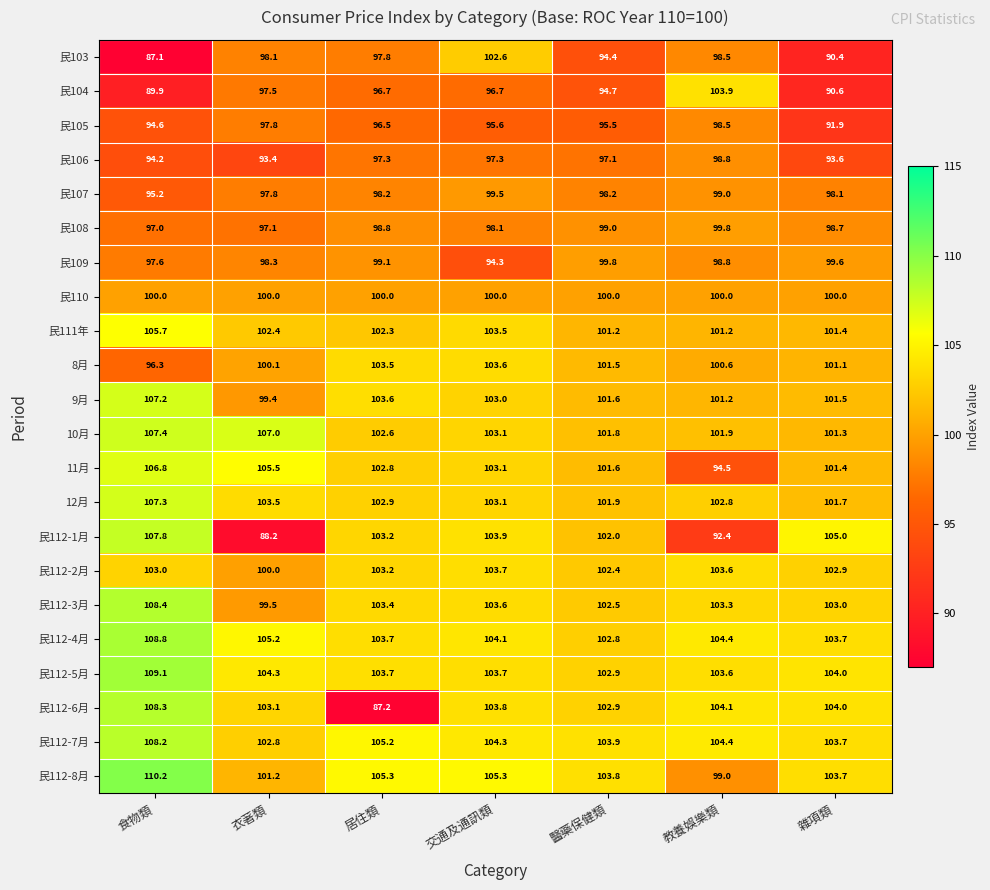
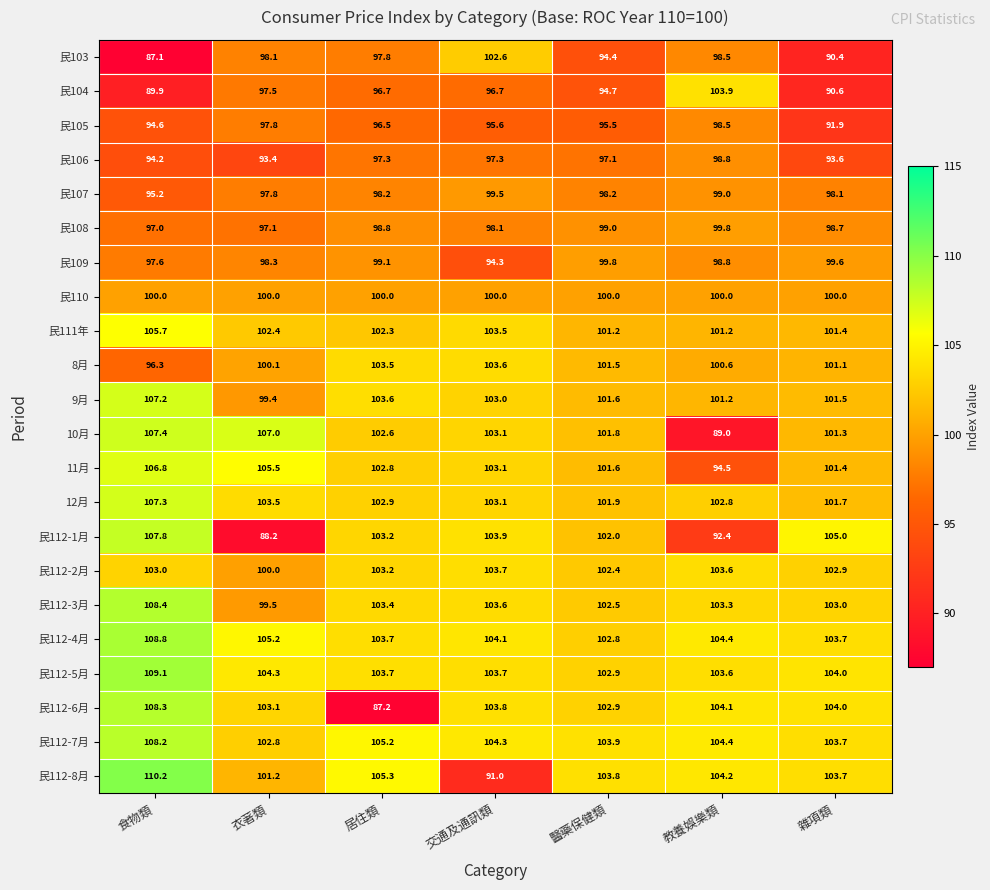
10月, 教養娛樂類: 101.9 -> 89.0
民112-8月, 交通及通訊類: 105.3 -> 91.0
民112-8月, 教養娛樂類: 99.0 -> 104.2
